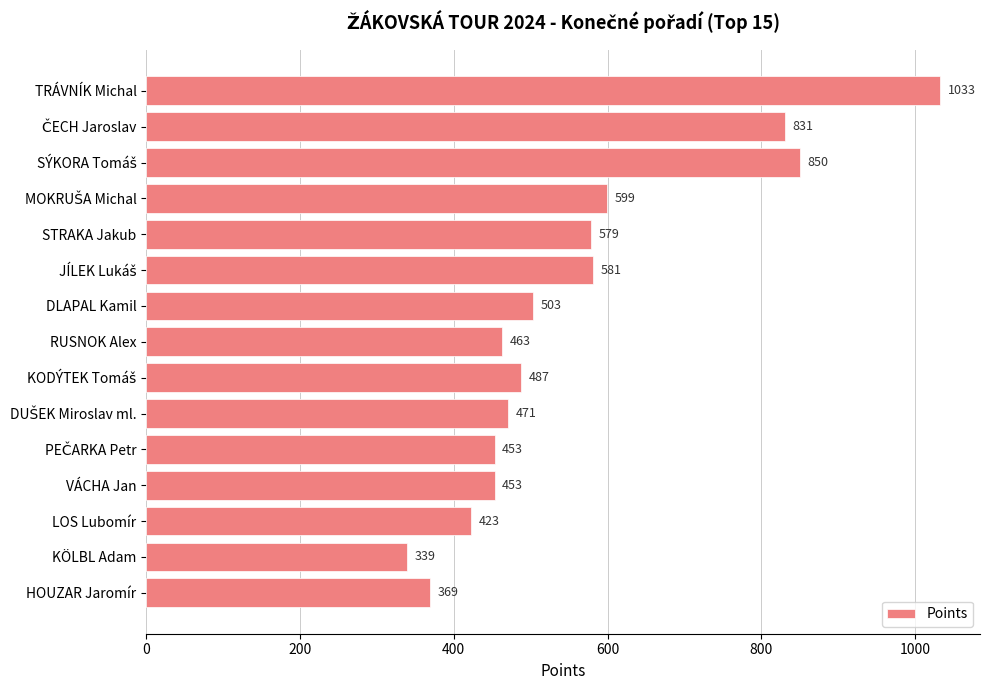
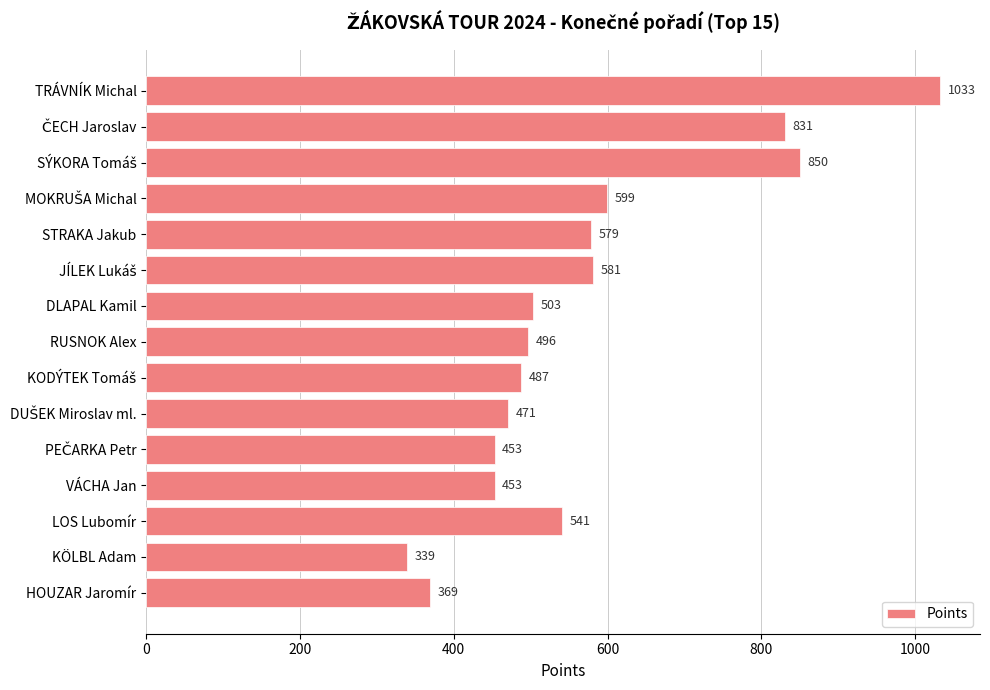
RUSNOK Alex: 463 -> 496
LOS Lubomír: 423 -> 541
